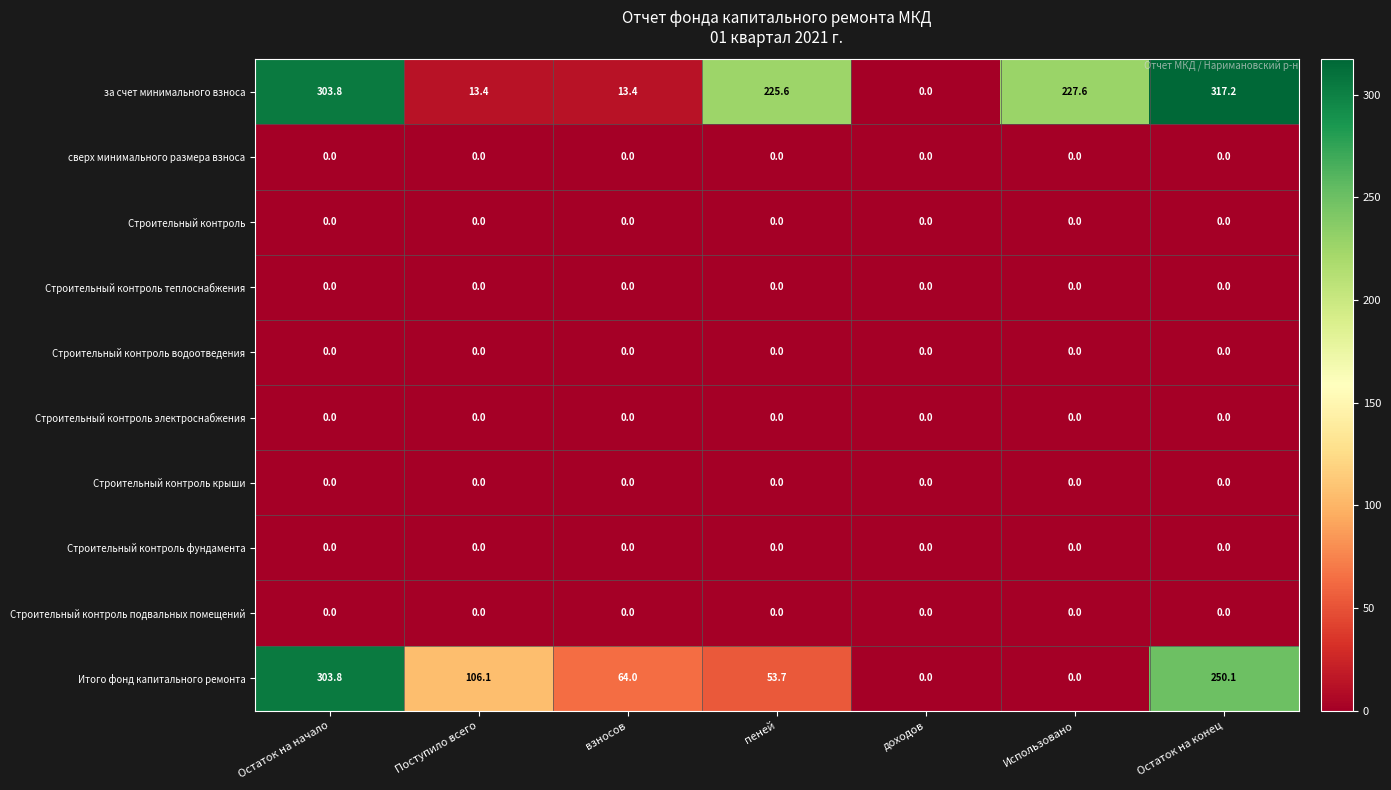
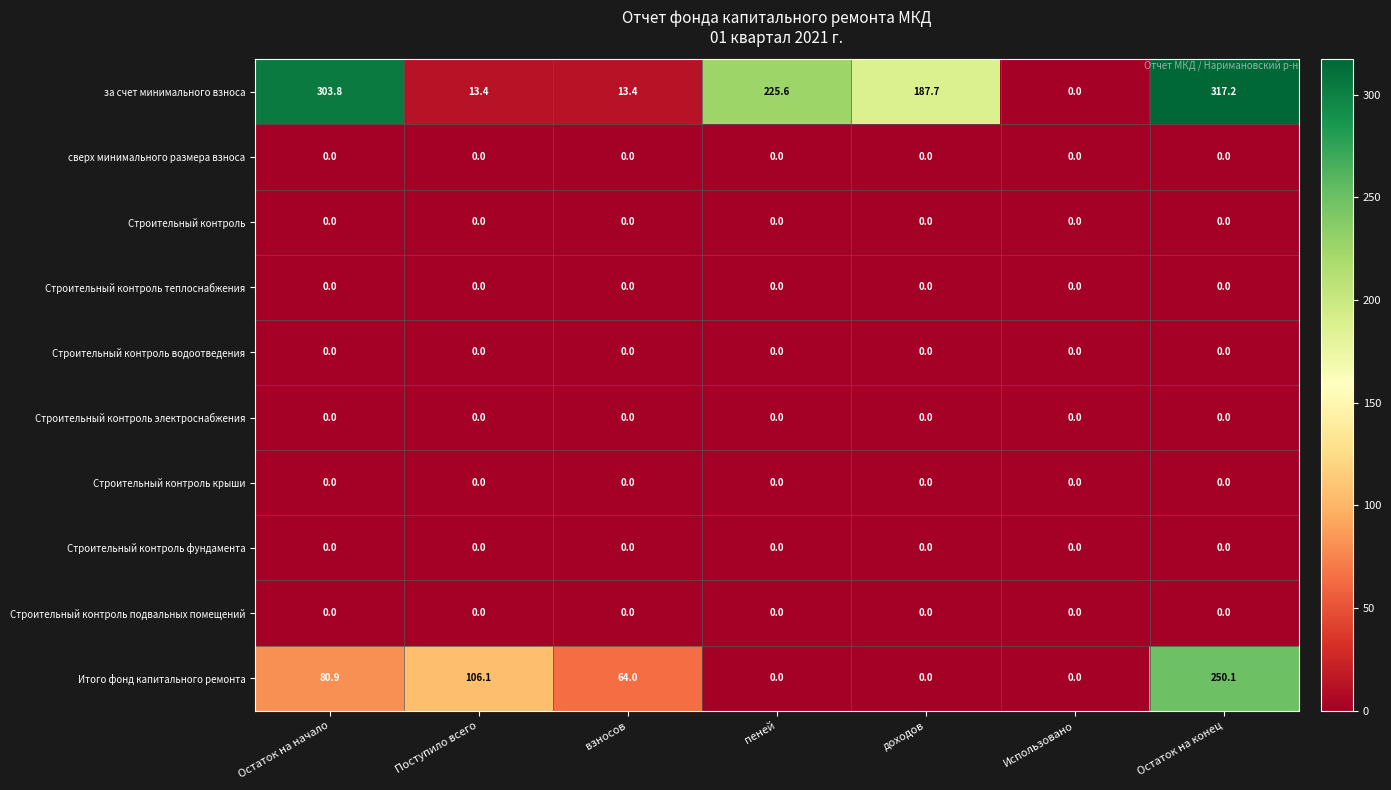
за счет минимального взноса, доходов: 0.0 -> 187.7
за счет минимального взноса, Использовано: 227.6 -> 0.0
Итого фонд капитального ремонта, Остаток на начало: 303.8 -> 80.9
Итого фонд капитального ремонта, пеней: 53.7 -> 0.0
